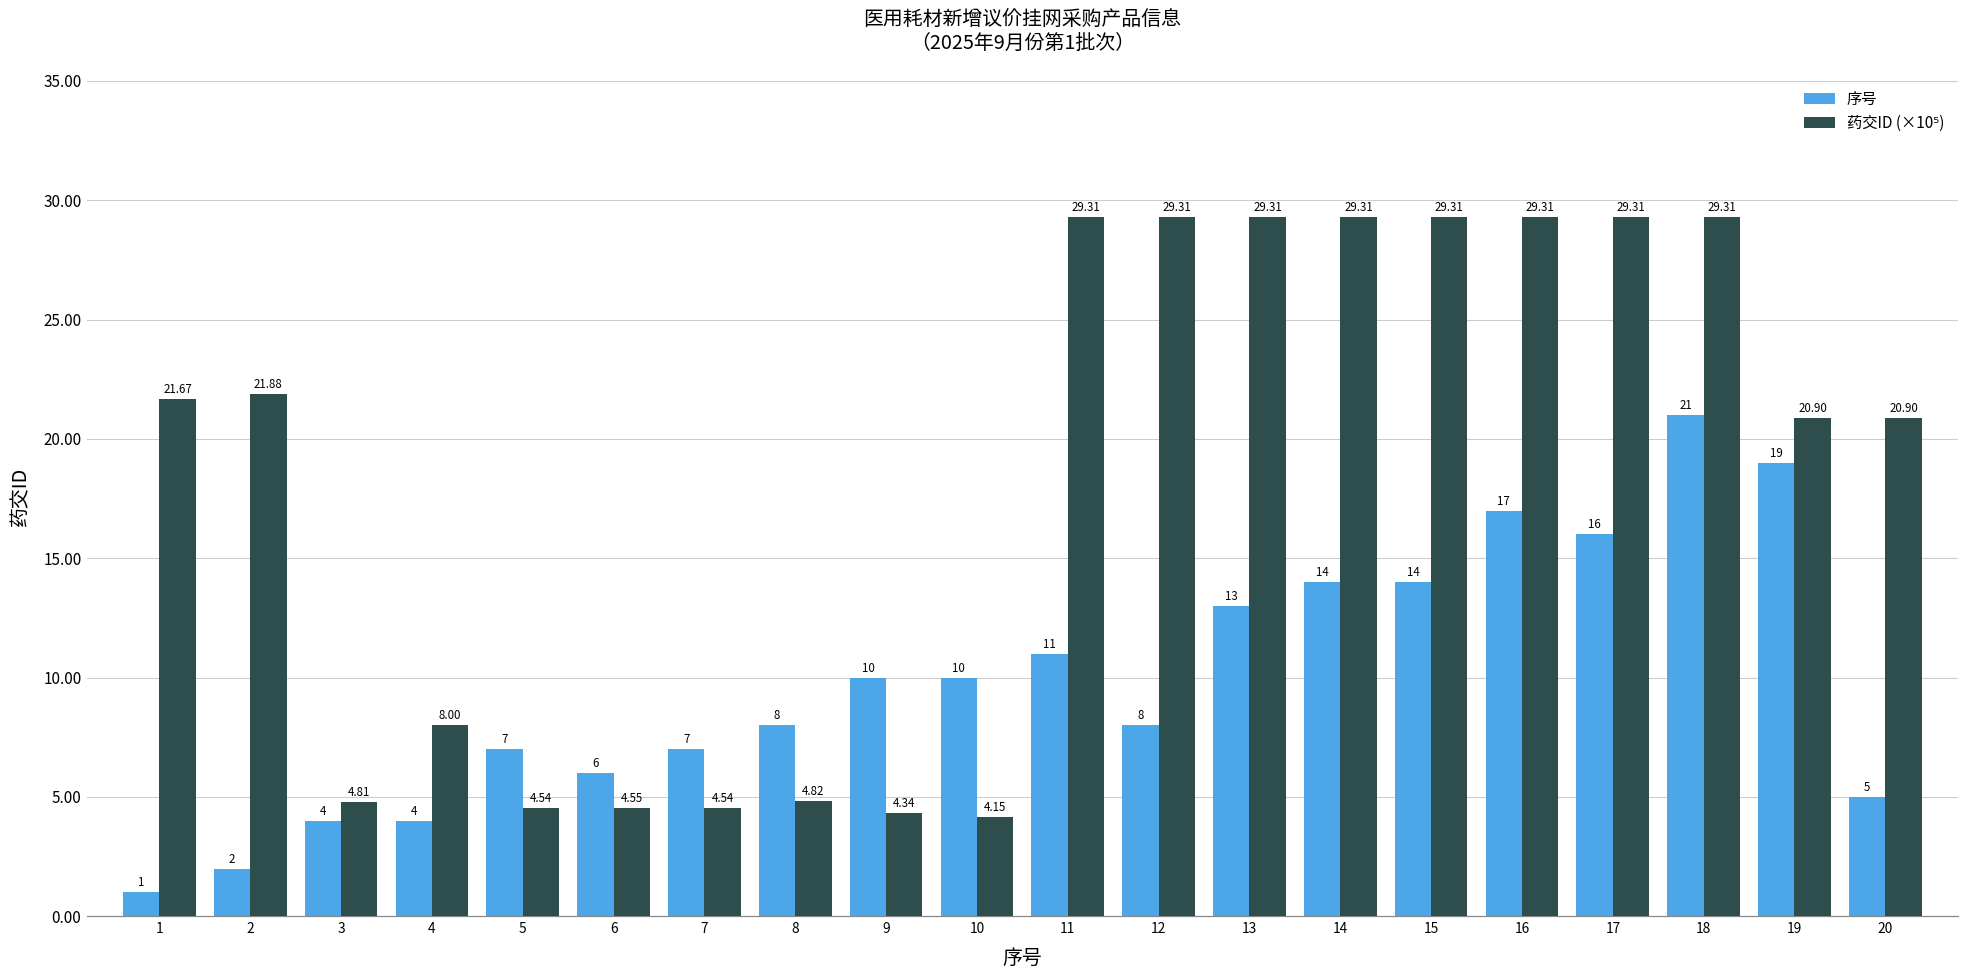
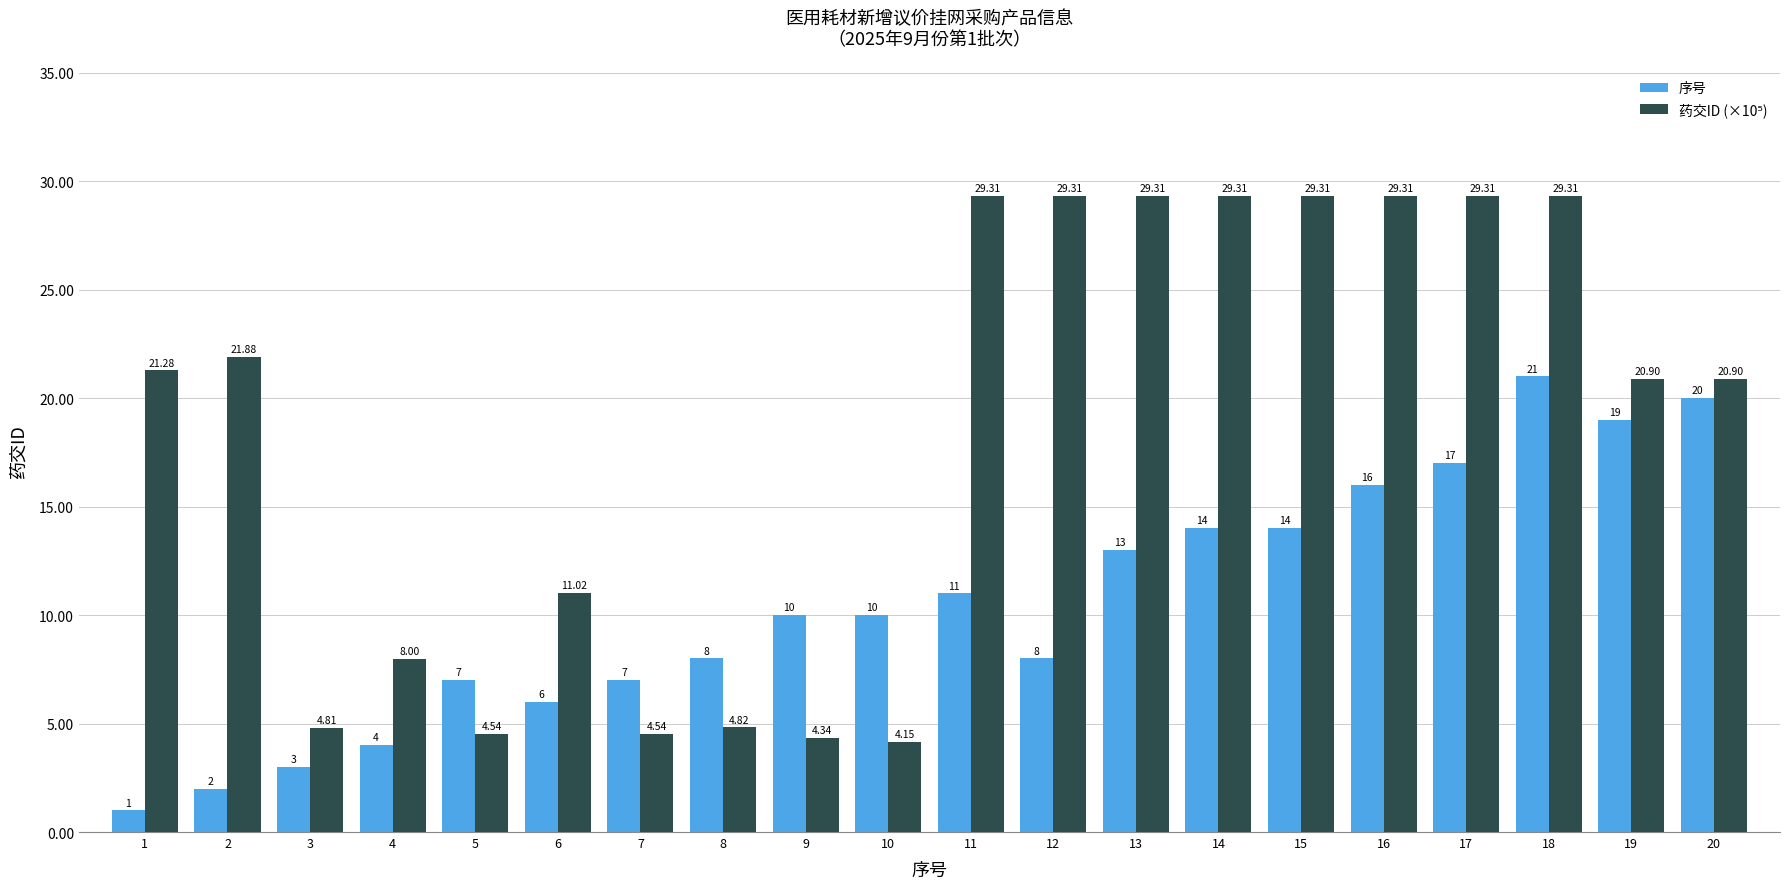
药交ID (×10⁵), 1: 21.67 -> 21.28
序号, 3: 4 -> 3
药交ID (×10⁵), 6: 4.55 -> 11.02
序号, 16: 17 -> 16
序号, 17: 16 -> 17
序号, 20: 5 -> 20
